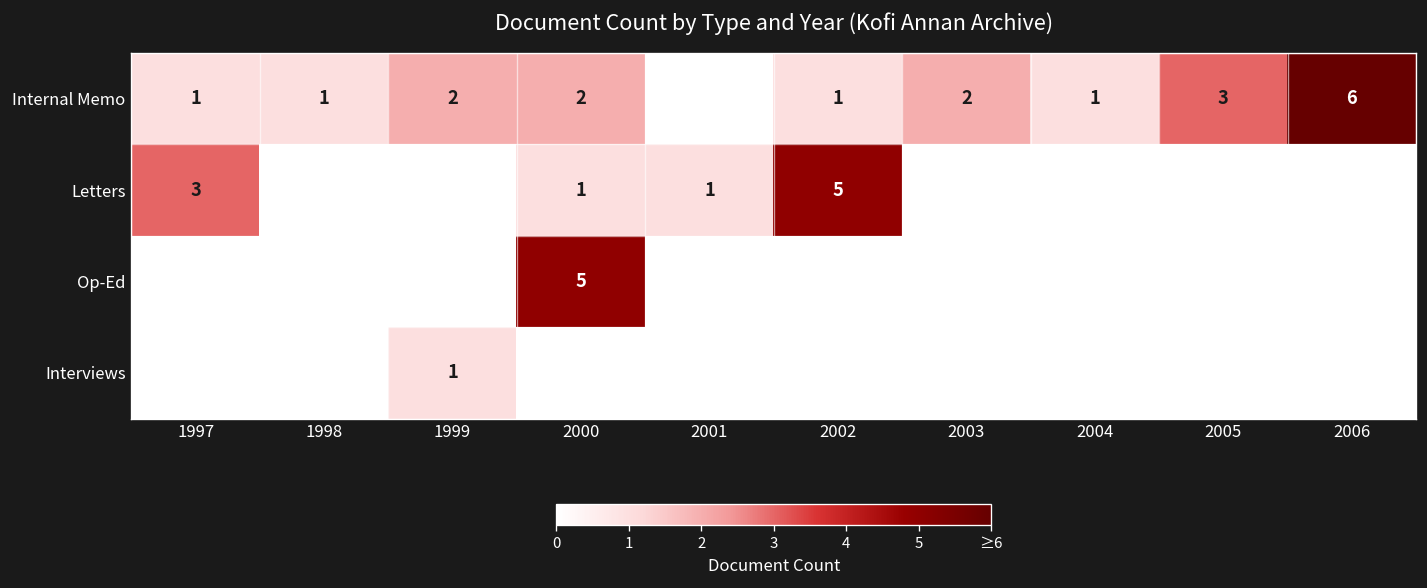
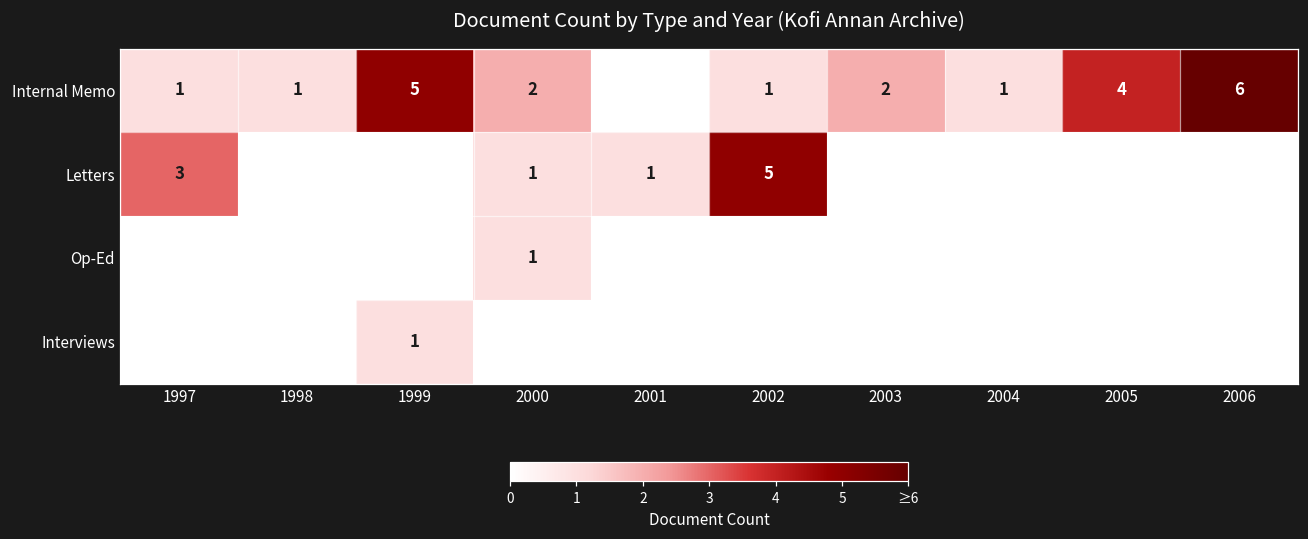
Internal Memo, 1999: 2 -> 5
Internal Memo, 2005: 3 -> 4
Op-Ed, 2000: 5 -> 1
